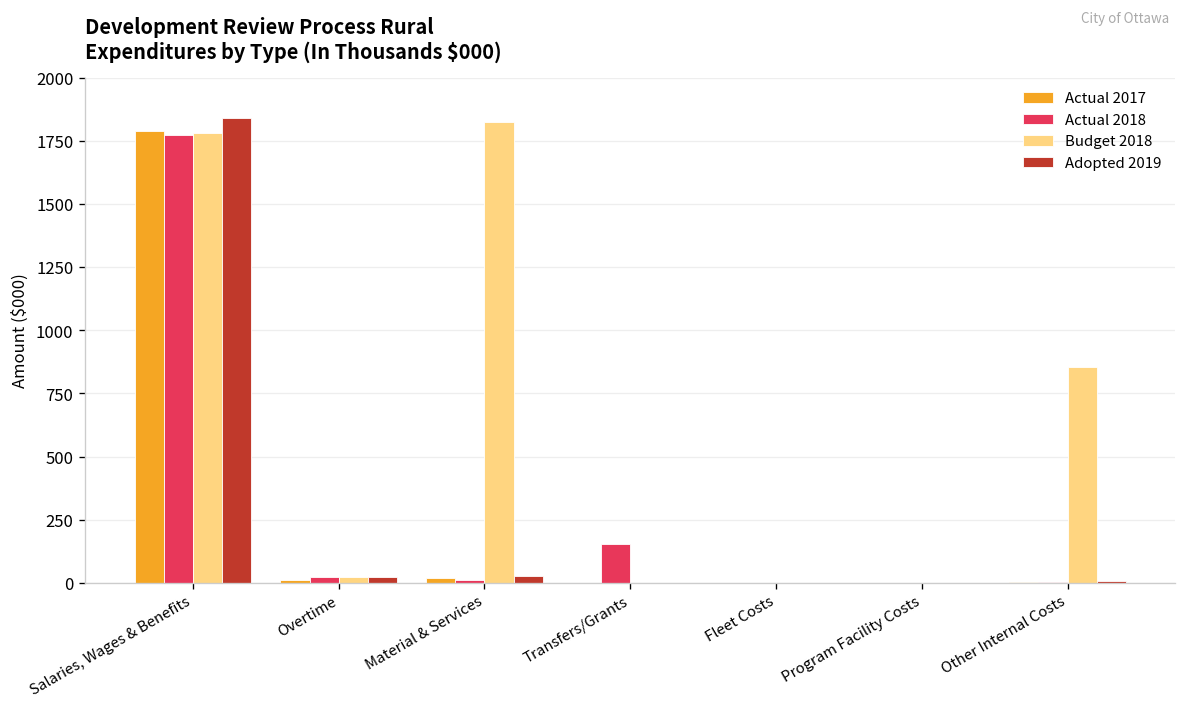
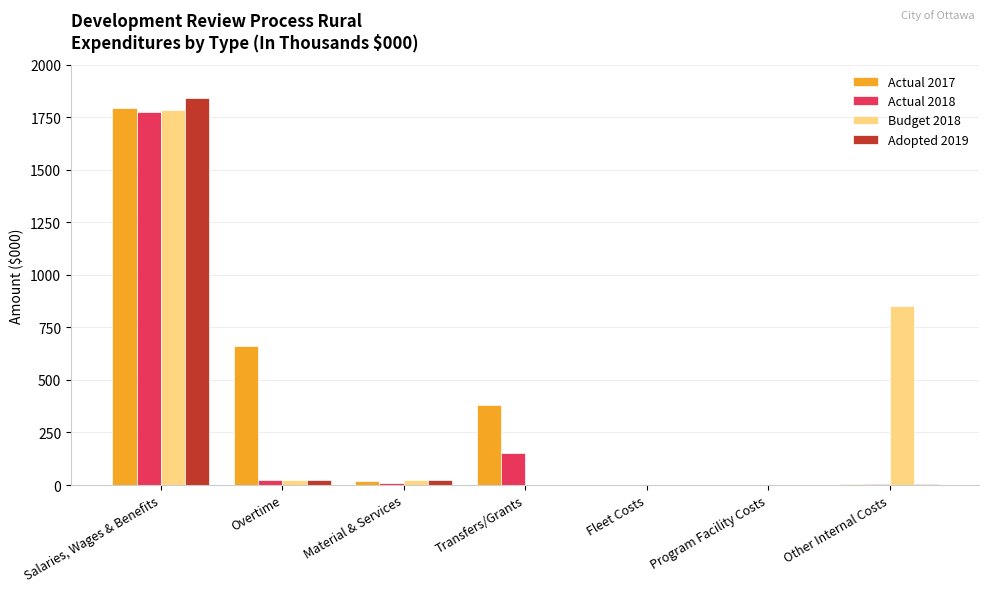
Actual 2017, Overtime: 10 -> 660
Budget 2018, Material & Services: 1830 -> 30
Actual 2017, Transfers/Grants: 0 -> 380
